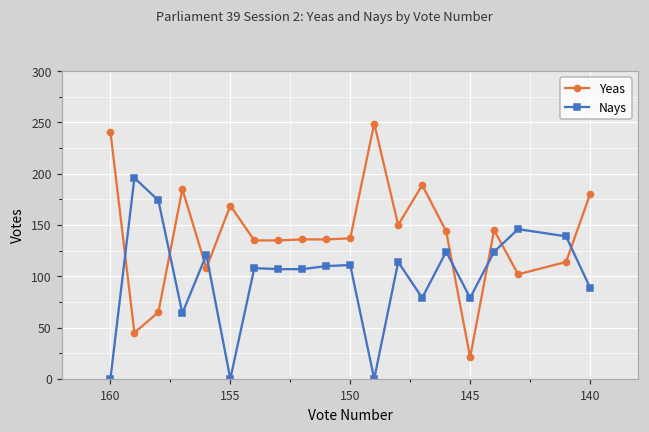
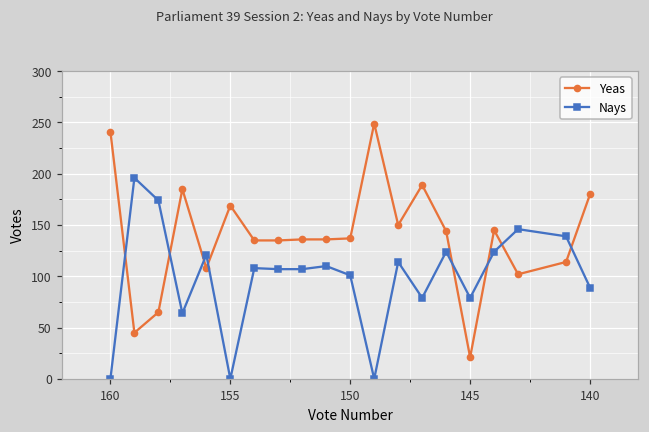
Nays, 150: 110 -> 100
